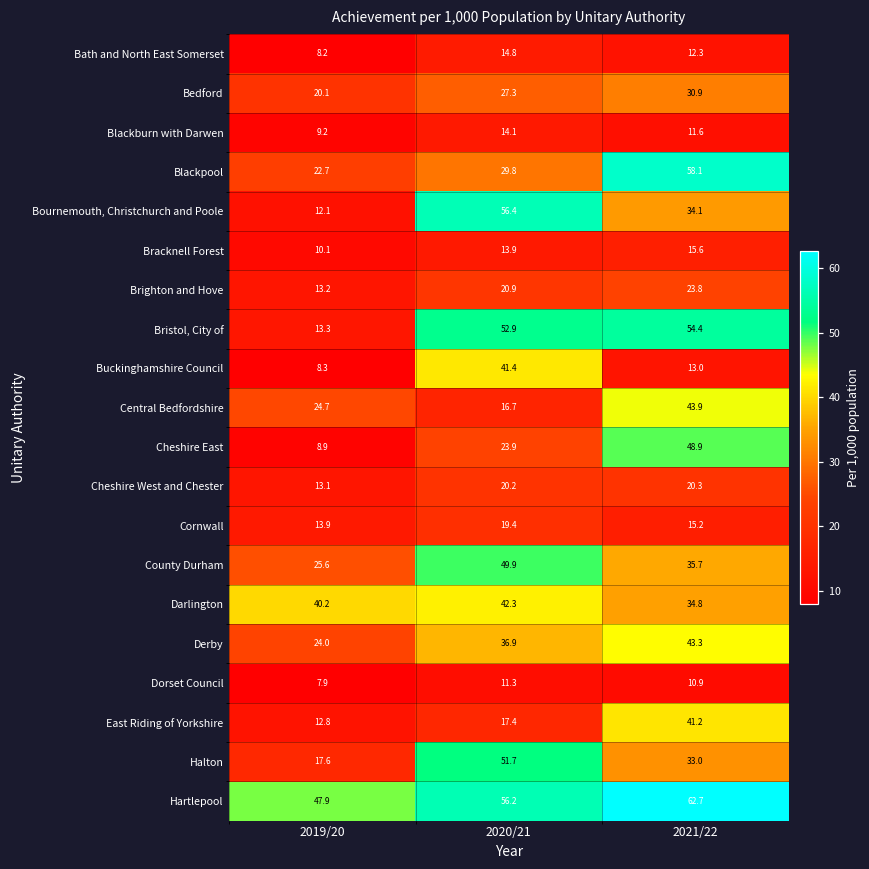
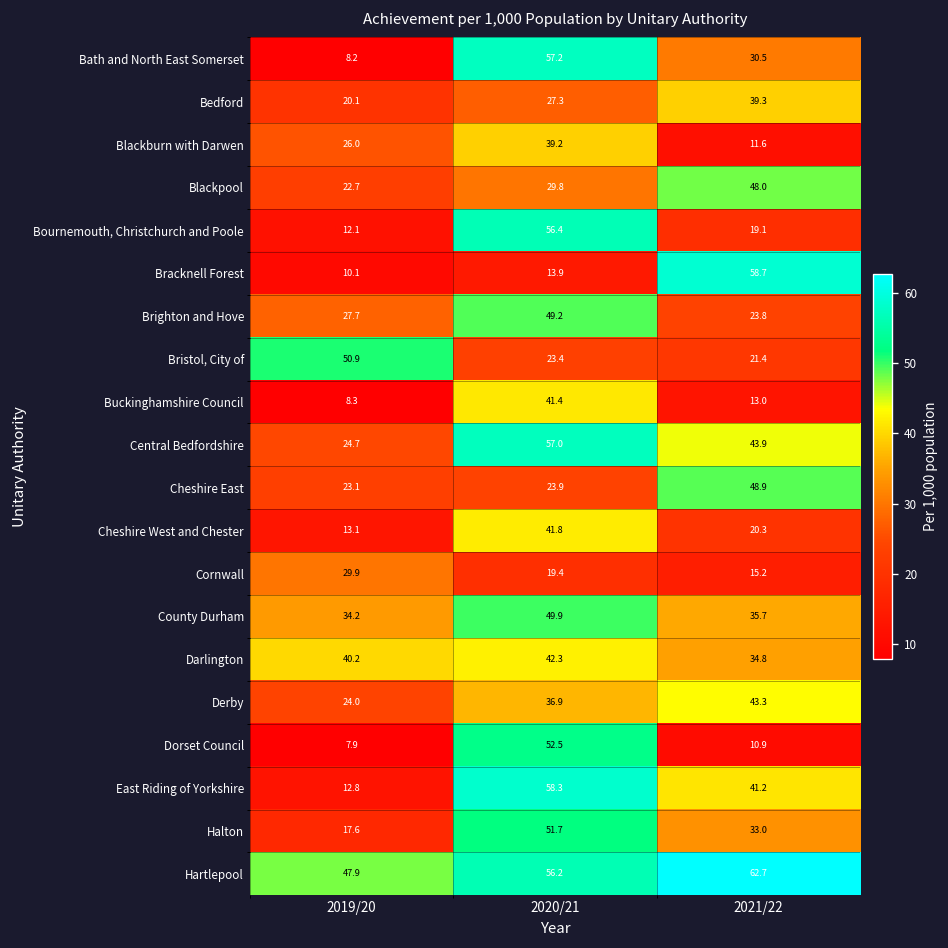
Bath and North East Somerset, 2020/21: 14.8 -> 57.2
Bath and North East Somerset, 2021/22: 12.3 -> 30.5
Bedford, 2021/22: 30.9 -> 39.3
Blackburn with Darwen, 2019/20: 9.2 -> 26.0
Blackburn with Darwen, 2020/21: 14.1 -> 39.2
Blackpool, 2021/22: 58.1 -> 48.0
Bournemouth, Christchurch and Poole, 2021/22: 34.1 -> 19.1
Bracknell Forest, 2021/22: 15.6 -> 58.7
Brighton and Hove, 2019/20: 13.2 -> 27.7
Brighton and Hove, 2020/21: 20.9 -> 49.2
Bristol, City of, 2019/20: 13.3 -> 50.9
Bristol, City of, 2020/21: 52.9 -> 23.4
Bristol, City of, 2021/22: 54.4 -> 21.4
Central Bedfordshire, 2020/21: 16.7 -> 57.0
Cheshire East, 2019/20: 8.9 -> 23.1
Cheshire West and Chester, 2020/21: 20.2 -> 41.8
Cornwall, 2019/20: 13.9 -> 29.9
County Durham, 2019/20: 25.6 -> 34.2
Dorset Council, 2020/21: 11.3 -> 52.5
East Riding of Yorkshire, 2020/21: 17.4 -> 58.3
